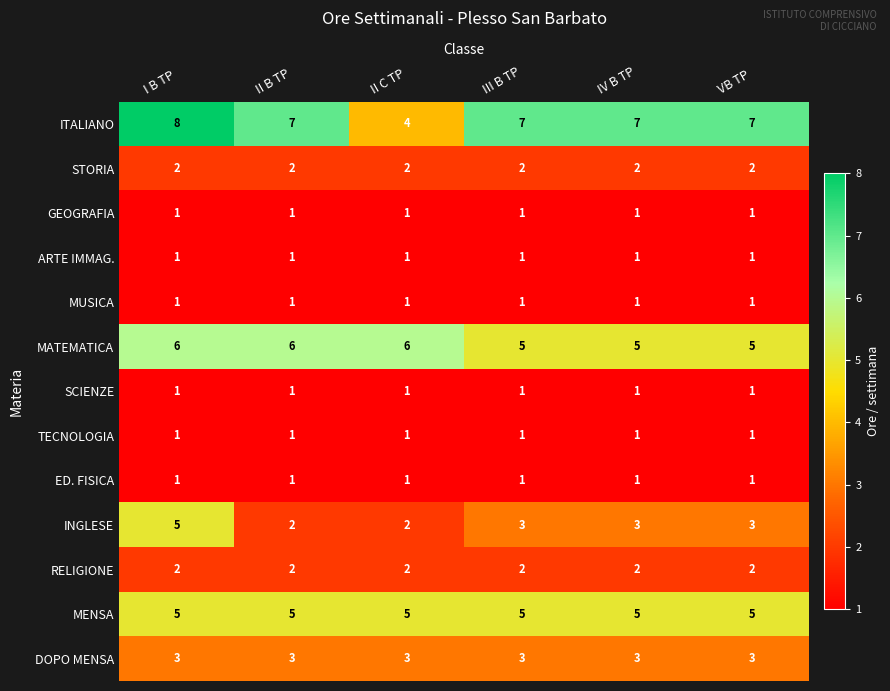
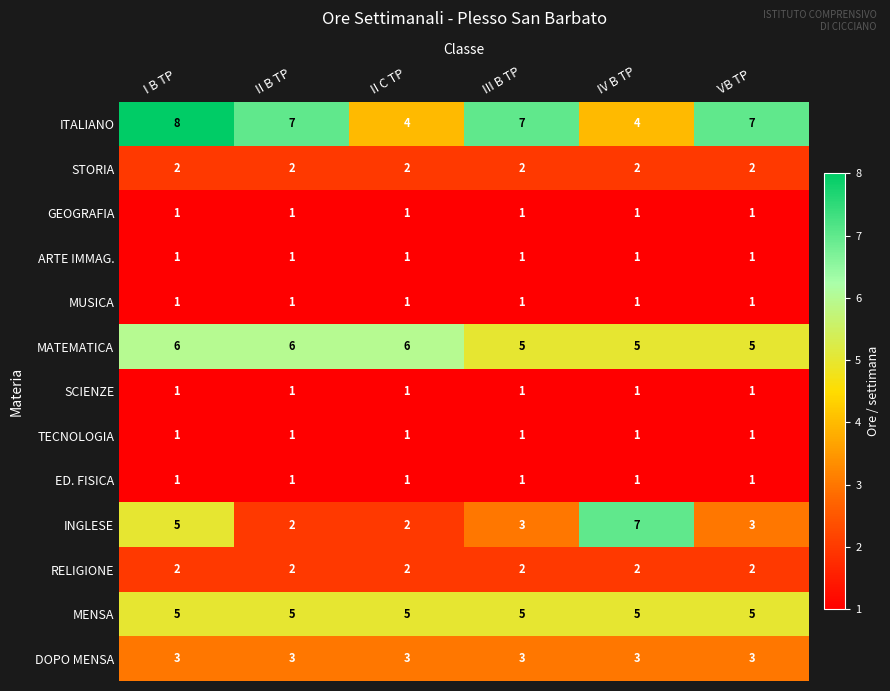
ITALIANO, IV B TP: 7 -> 4
INGLESE, IV B TP: 3 -> 7
